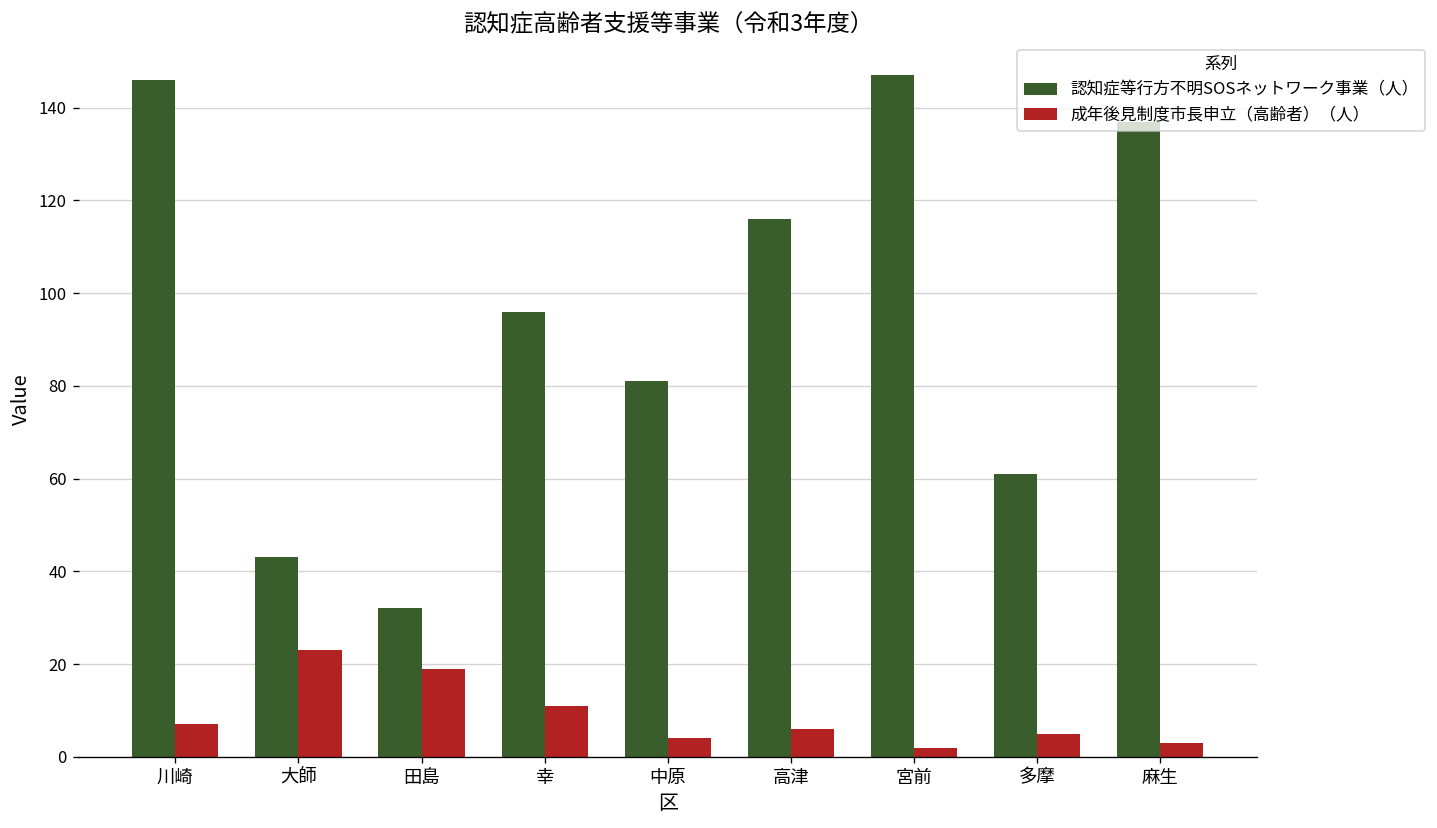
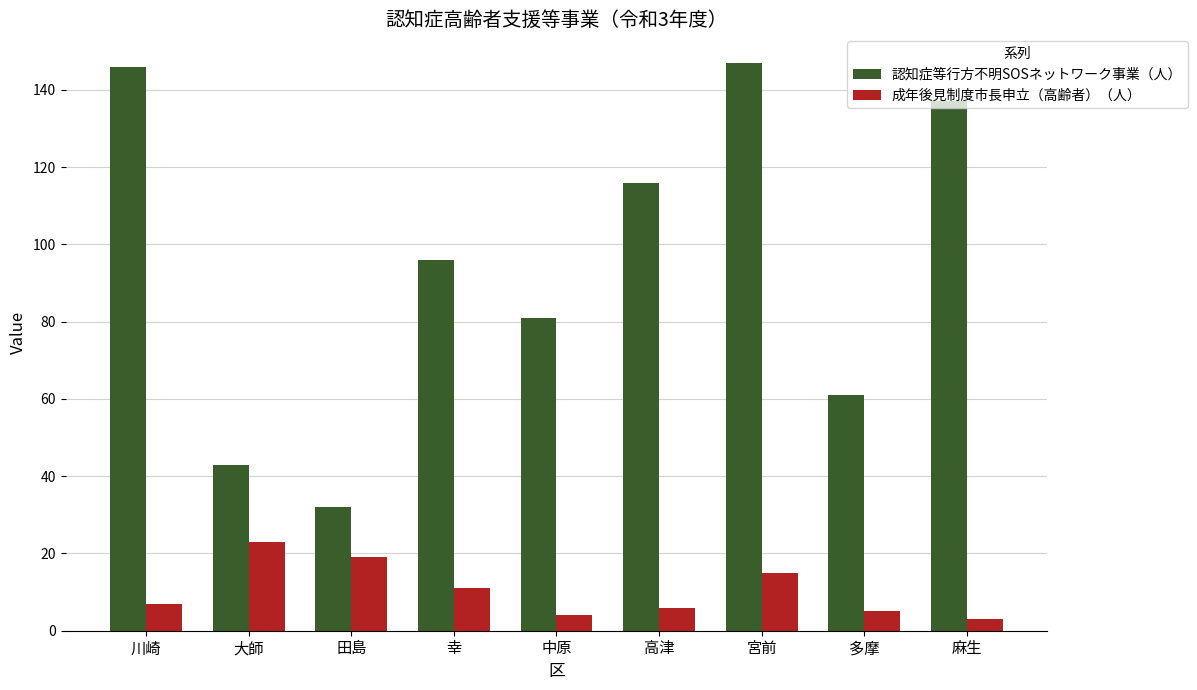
成年後見制度市長申立（高齢者）（人）, 宮前: 2 -> 15
